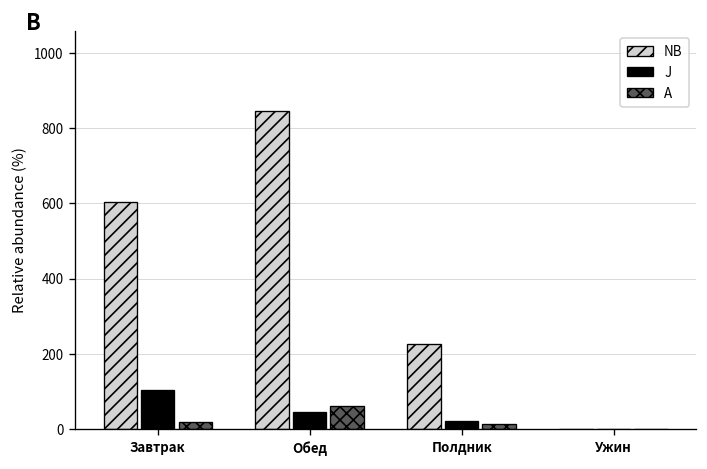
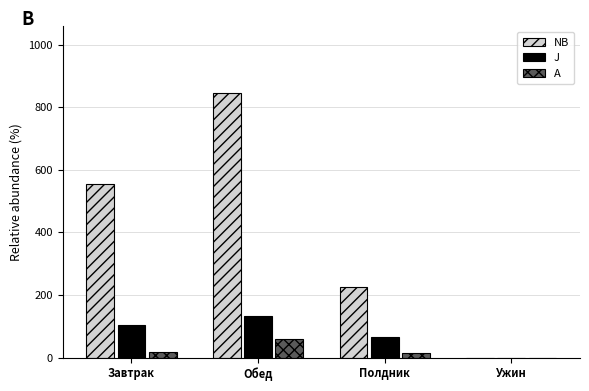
NB, Завтрак: 600 -> 550
J, Обед: 40 -> 130
J, Полдник: 20 -> 60
